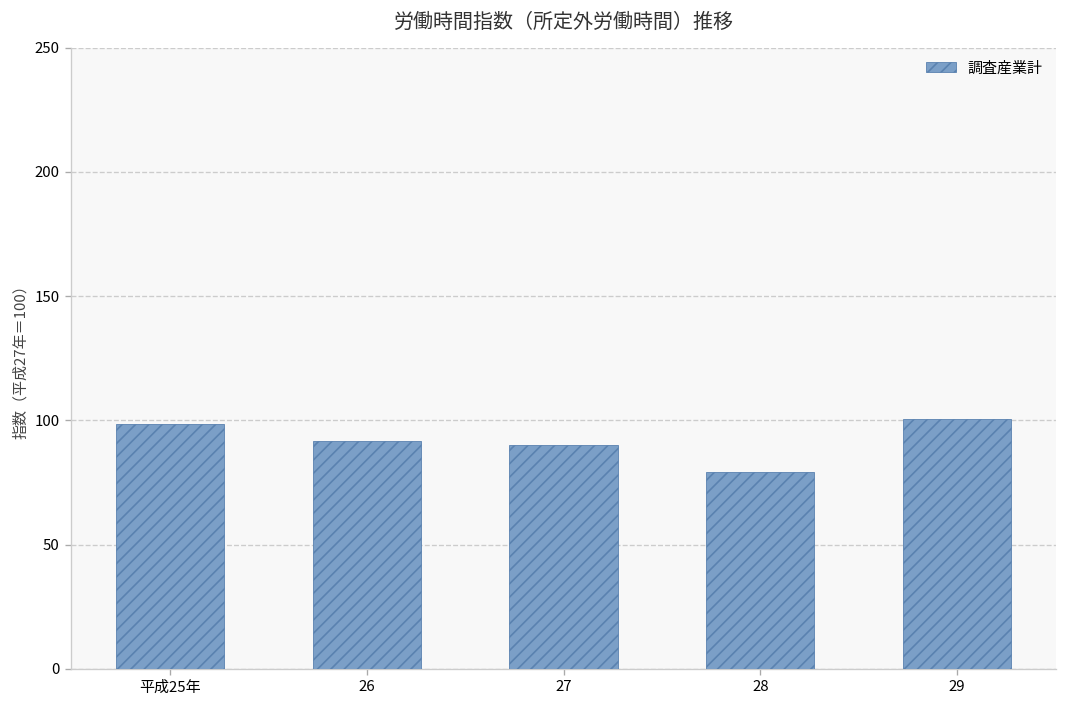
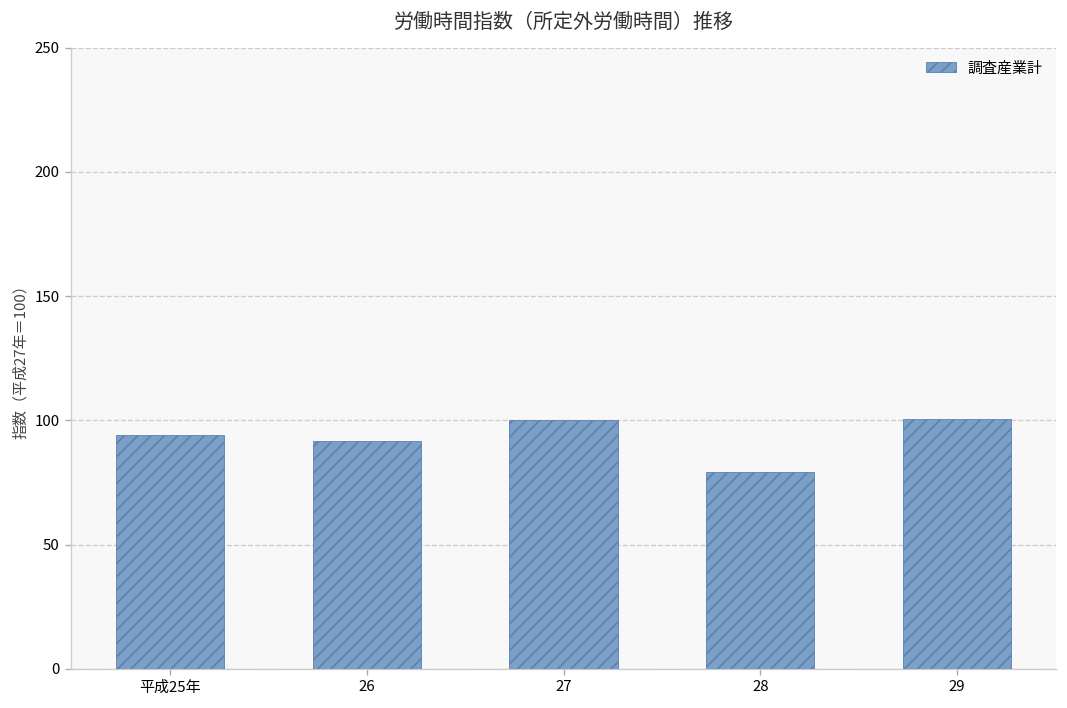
平成25年: 99 -> 94
27: 90 -> 100
